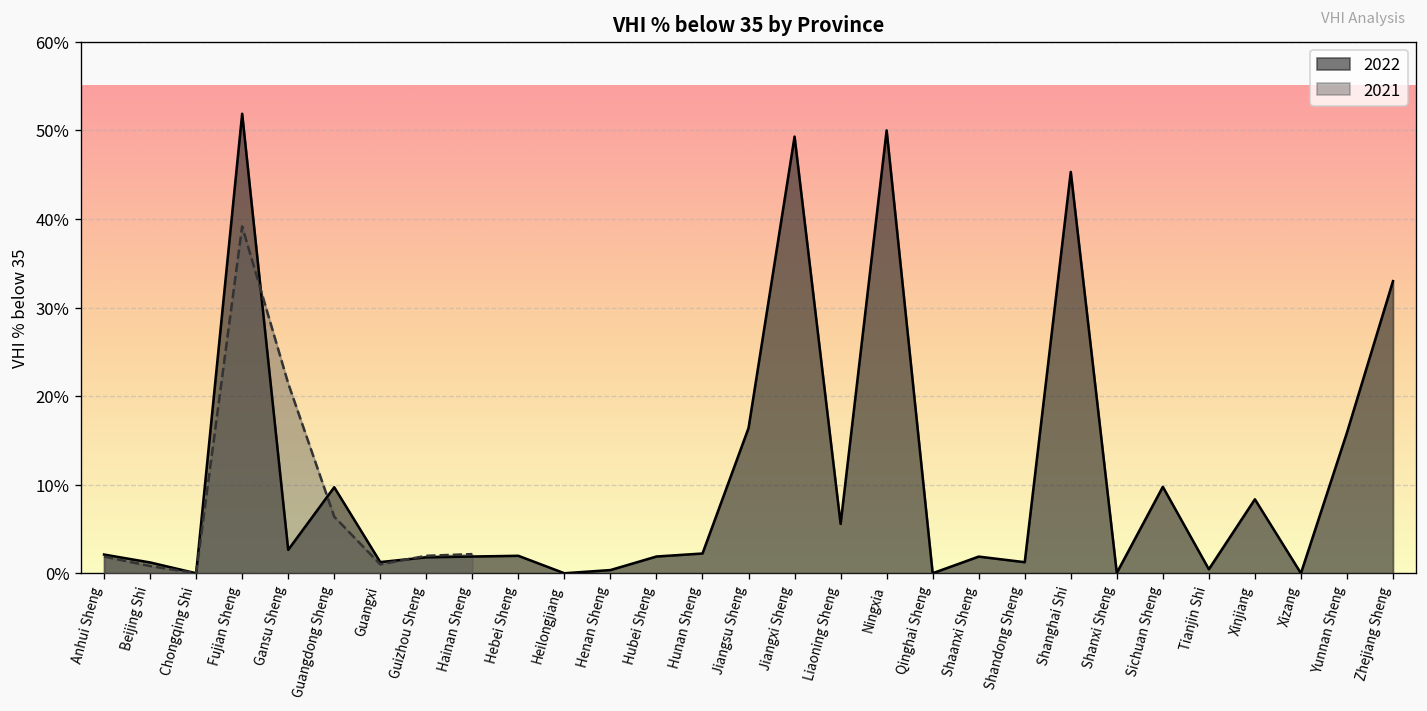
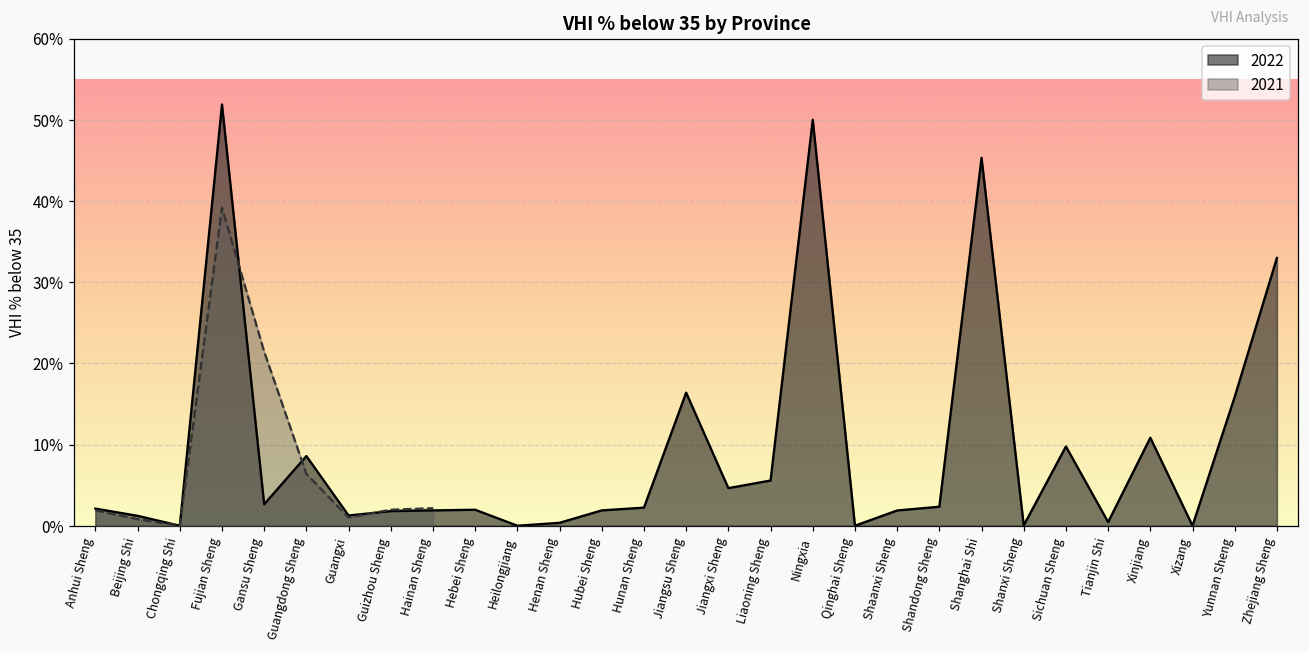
2022, Guangdong Sheng: 10% -> 9%
2022, Jiangxi Sheng: 49% -> 5%
2022, Shandong Sheng: 1% -> 2%
2022, Xinjiang: 8% -> 11%
